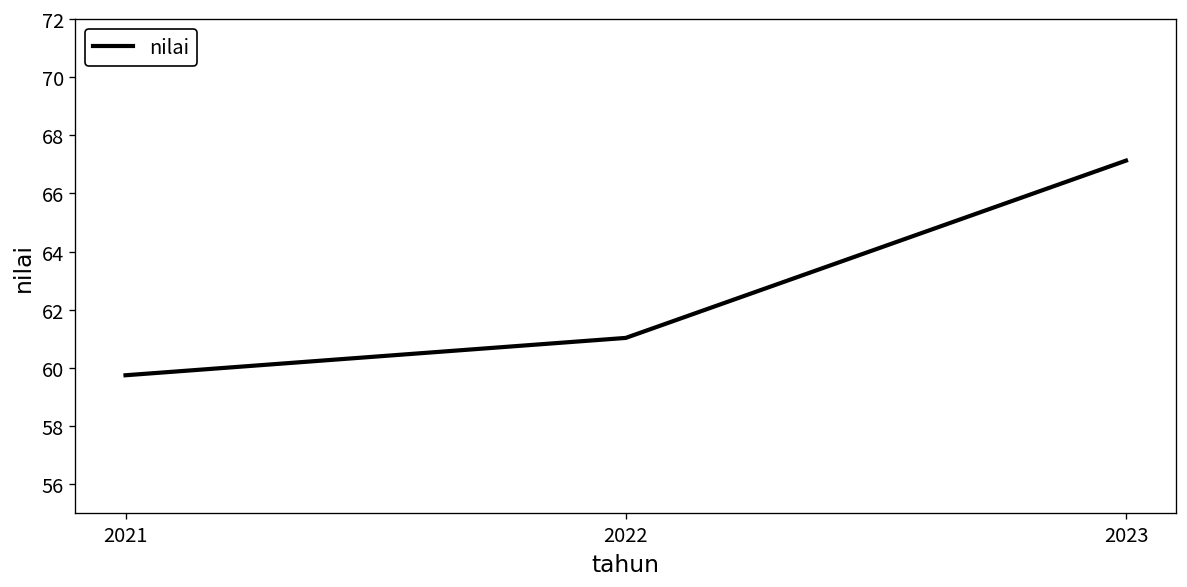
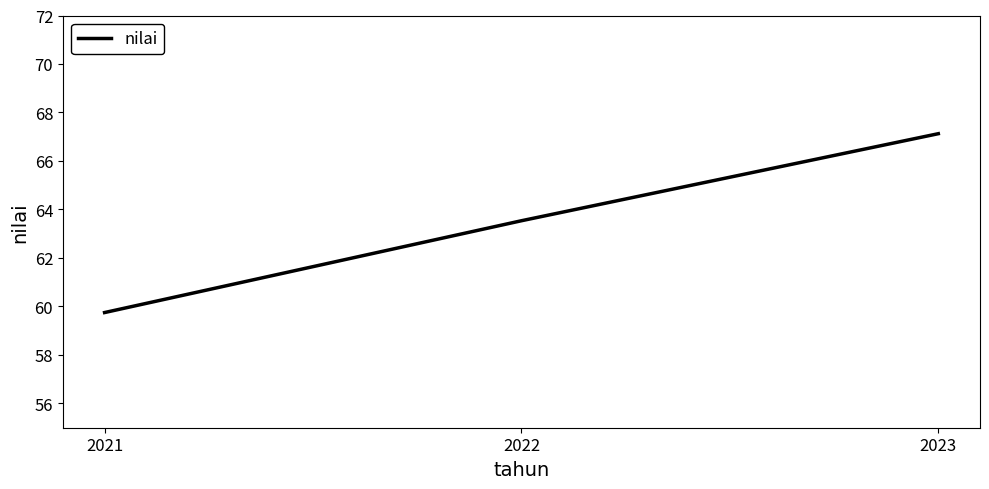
2022: 61.0 -> 63.5
